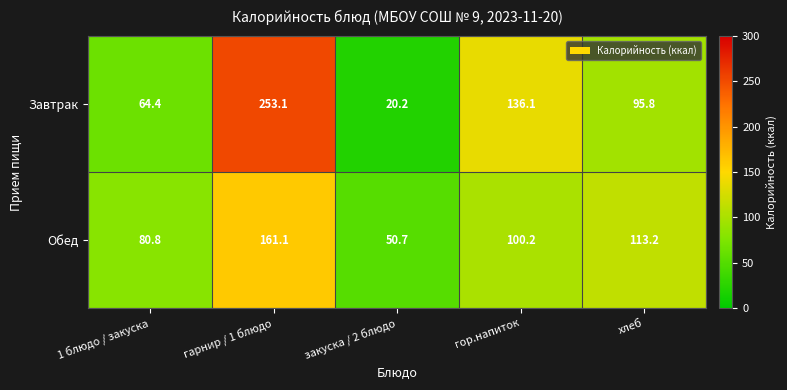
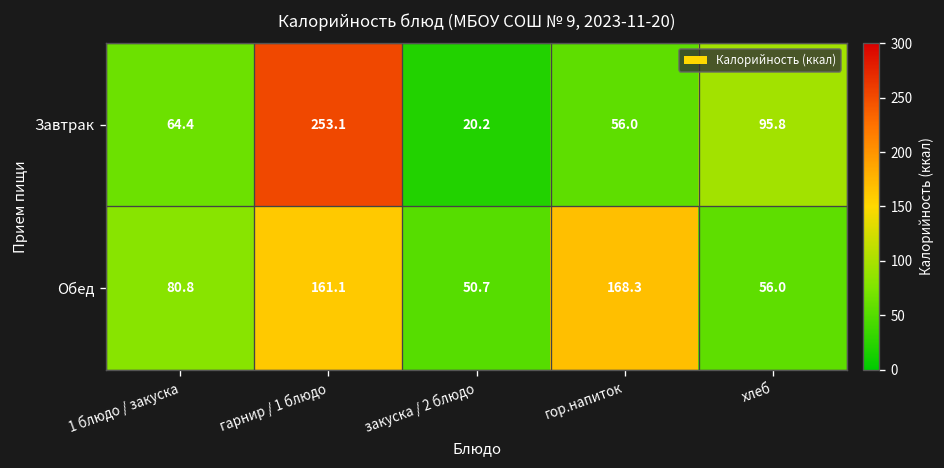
Завтрак, гор.напиток: 136.1 -> 56.0
Обед, гор.напиток: 100.2 -> 168.3
Обед, хлеб: 113.2 -> 56.0
